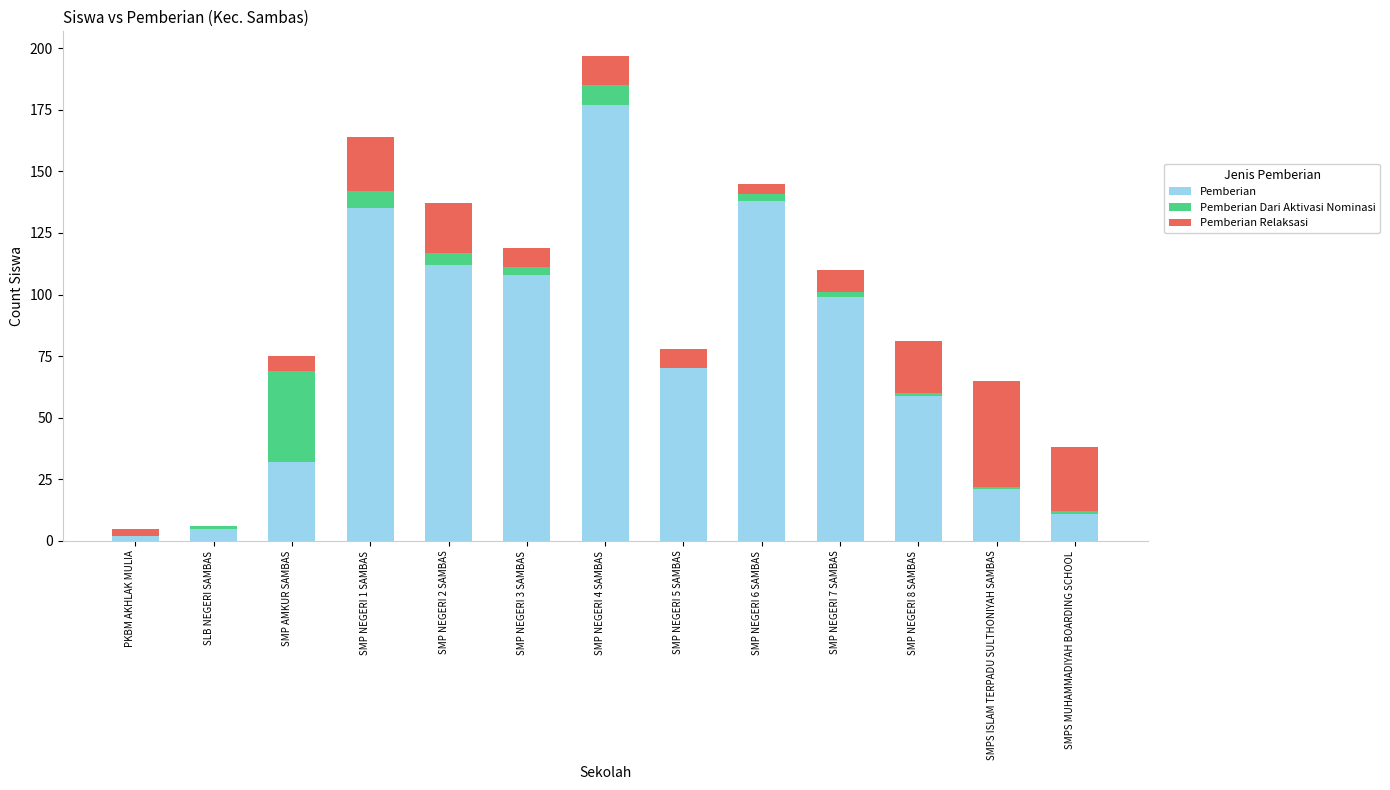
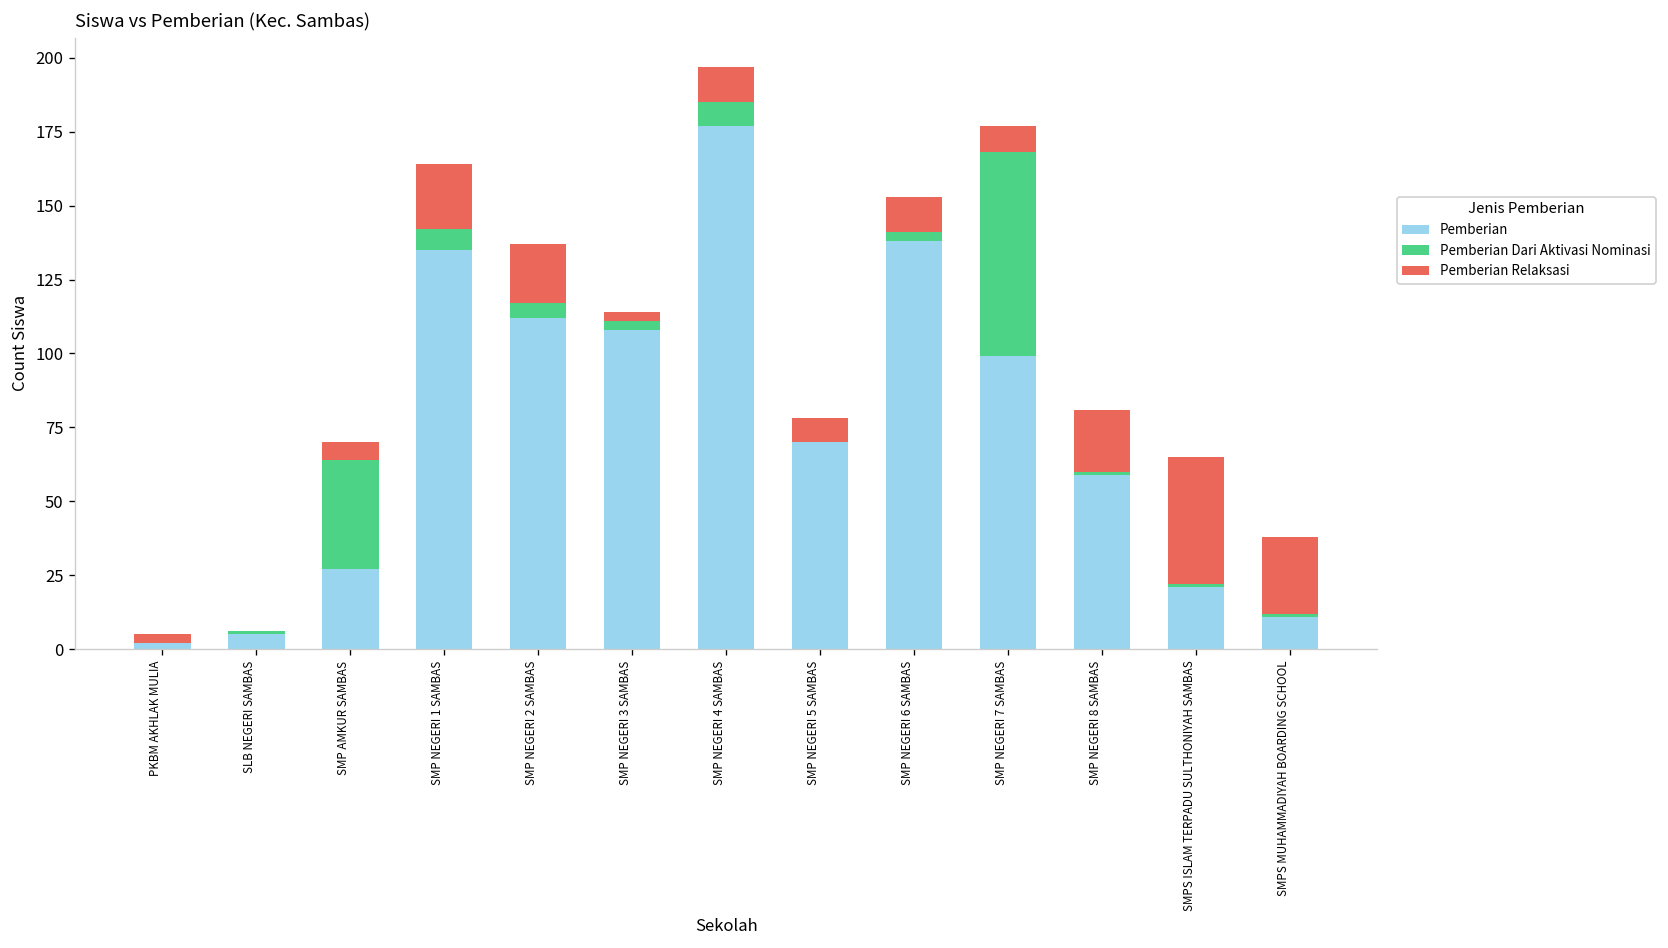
Pemberian, SMP AMKUR SAMBAS: 32 -> 27
Pemberian Relaksasi, SMP NEGERI 3 SAMBAS: 8 -> 3
Pemberian Relaksasi, SMP NEGERI 6 SAMBAS: 4 -> 12
Pemberian Dari Aktivasi Nominasi, SMP NEGERI 7 SAMBAS: 2 -> 69
